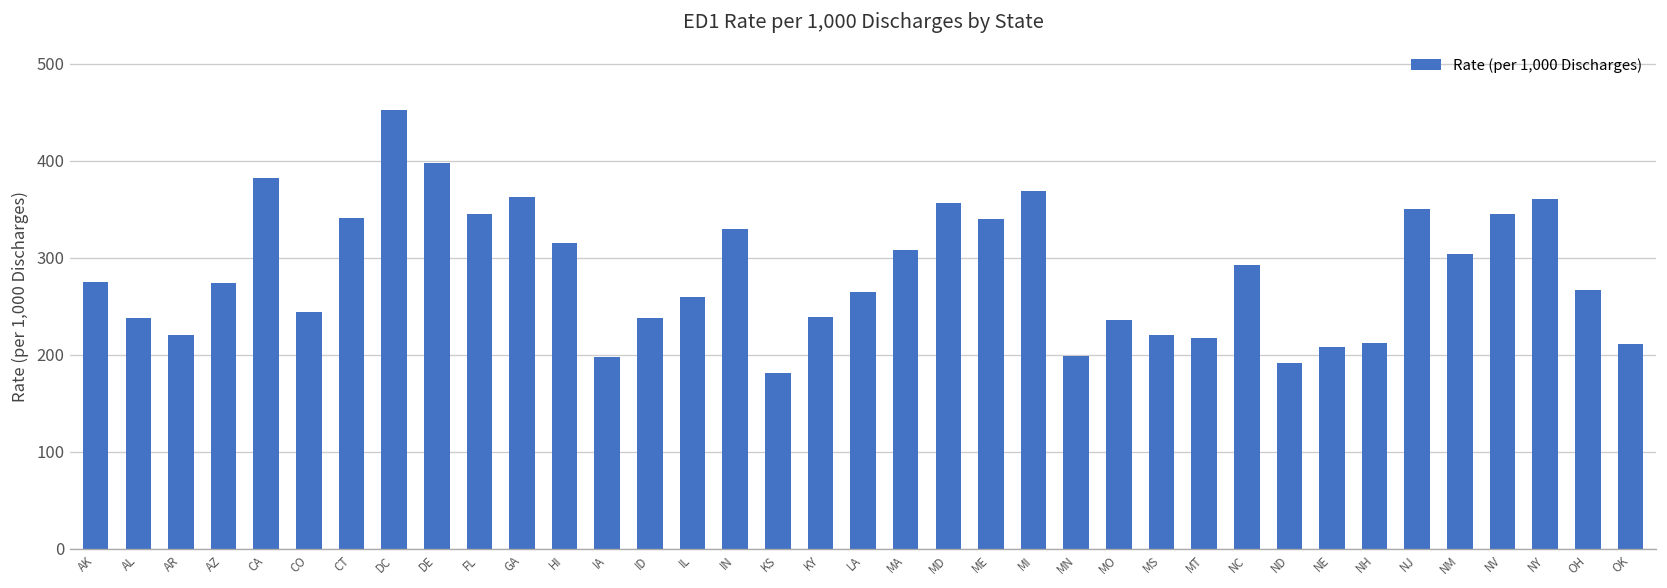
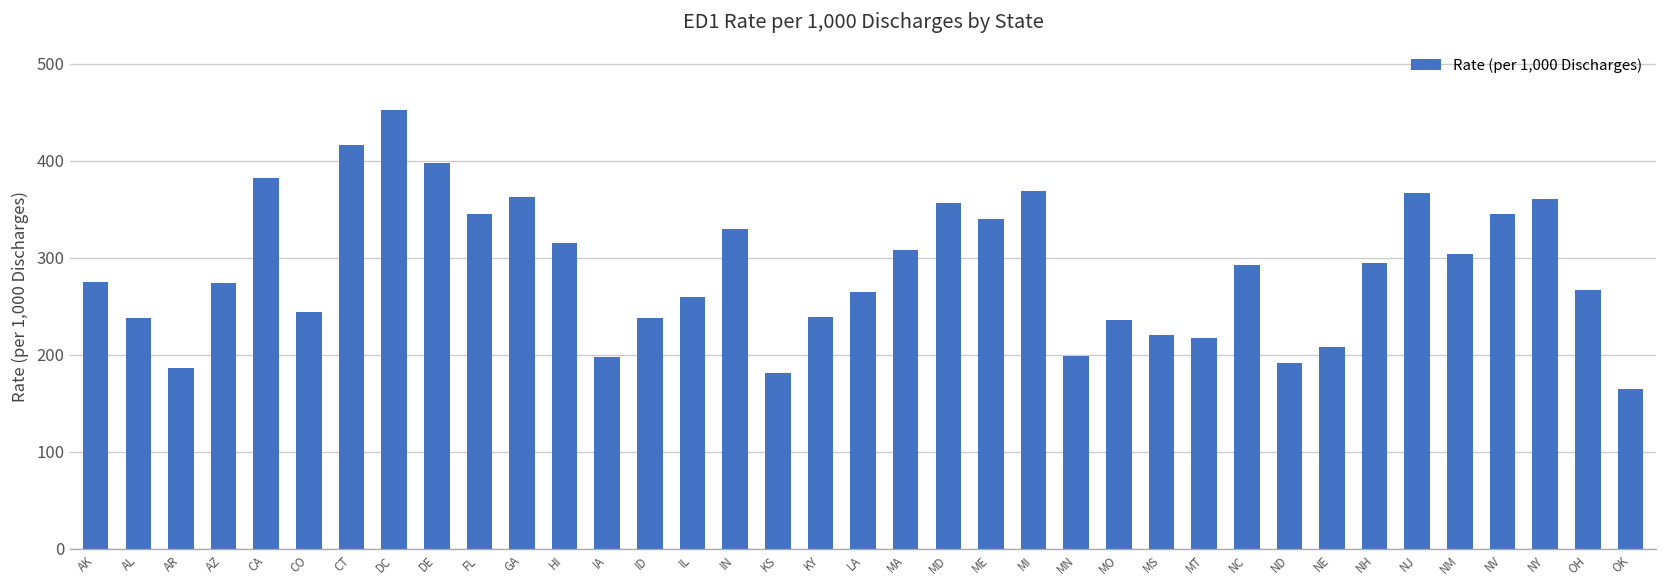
AR: 220 -> 190
CT: 340 -> 420
NH: 210 -> 300
NJ: 350 -> 370
OK: 210 -> 170
